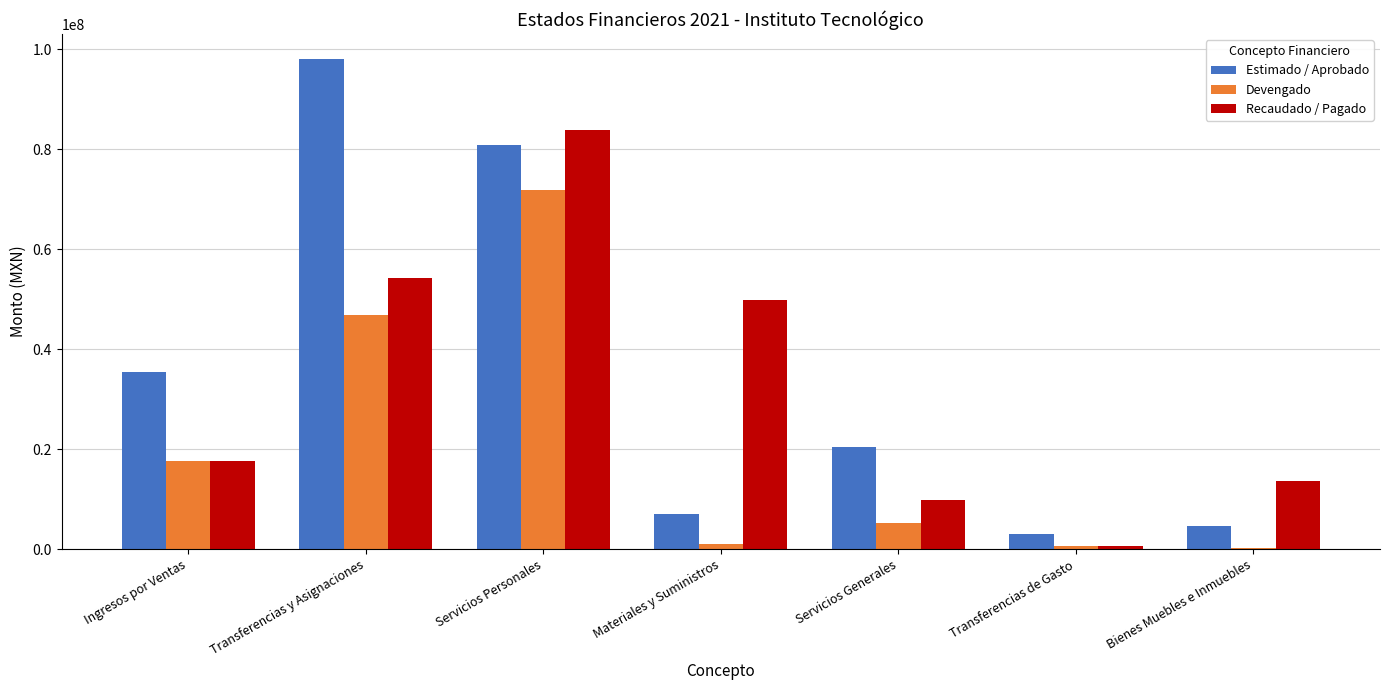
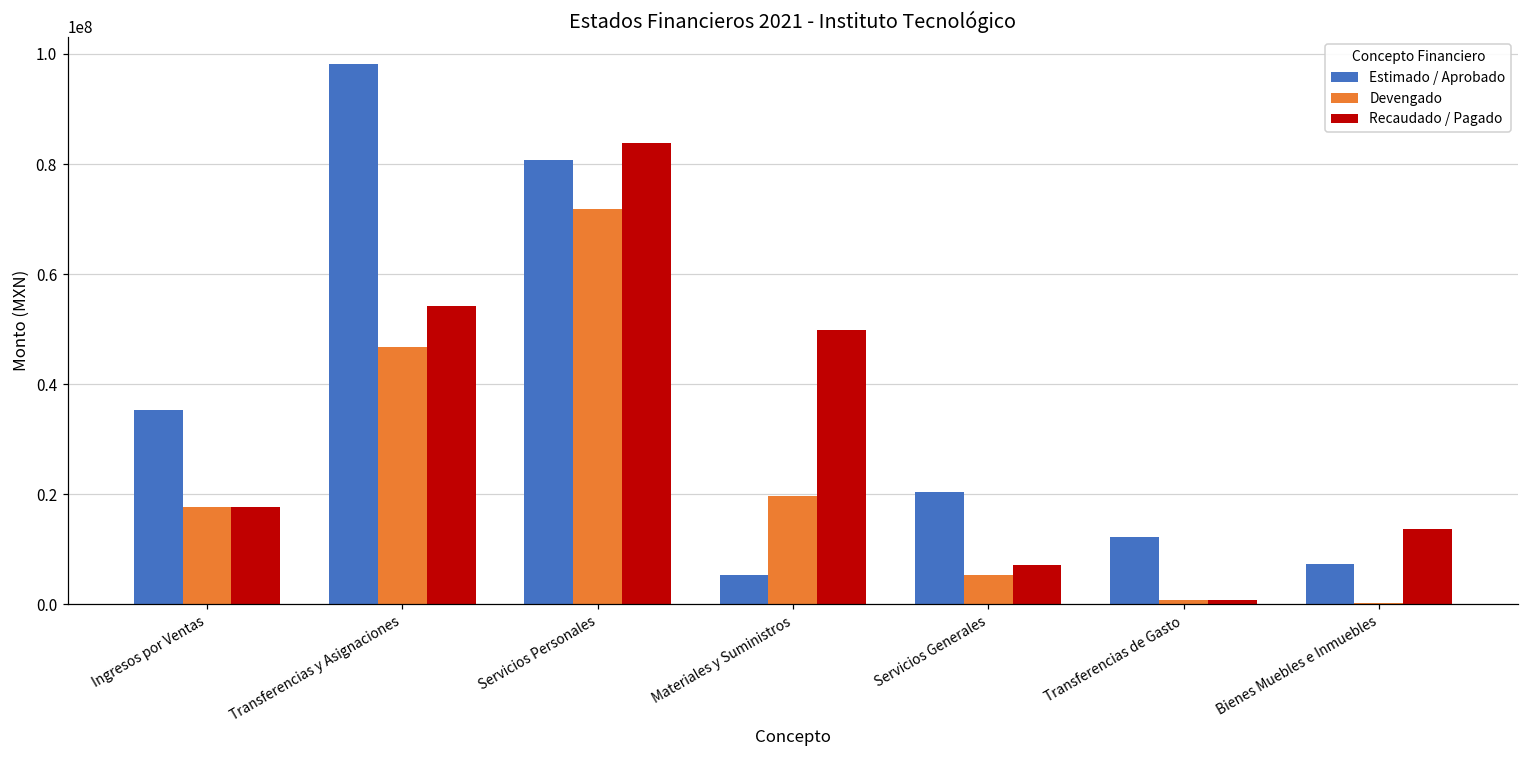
Estimado / Aprobado, Materiales y Suministros: 7000000 -> 5000000
Devengado, Materiales y Suministros: 1000000 -> 20000000
Recaudado / Pagado, Servicios Generales: 10000000 -> 7000000
Estimado / Aprobado, Transferencias de Gasto: 3000000 -> 12000000
Estimado / Aprobado, Bienes Muebles e Inmuebles: 5000000 -> 7000000
